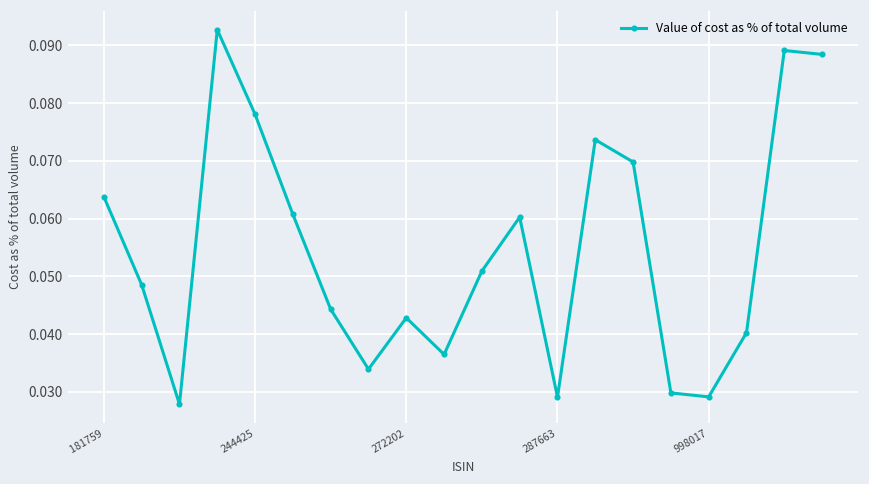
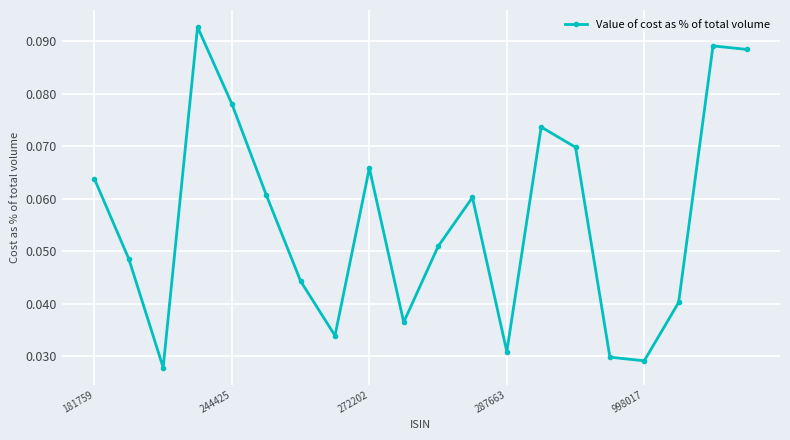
272202: 0.043 -> 0.066
287663: 0.029 -> 0.031
